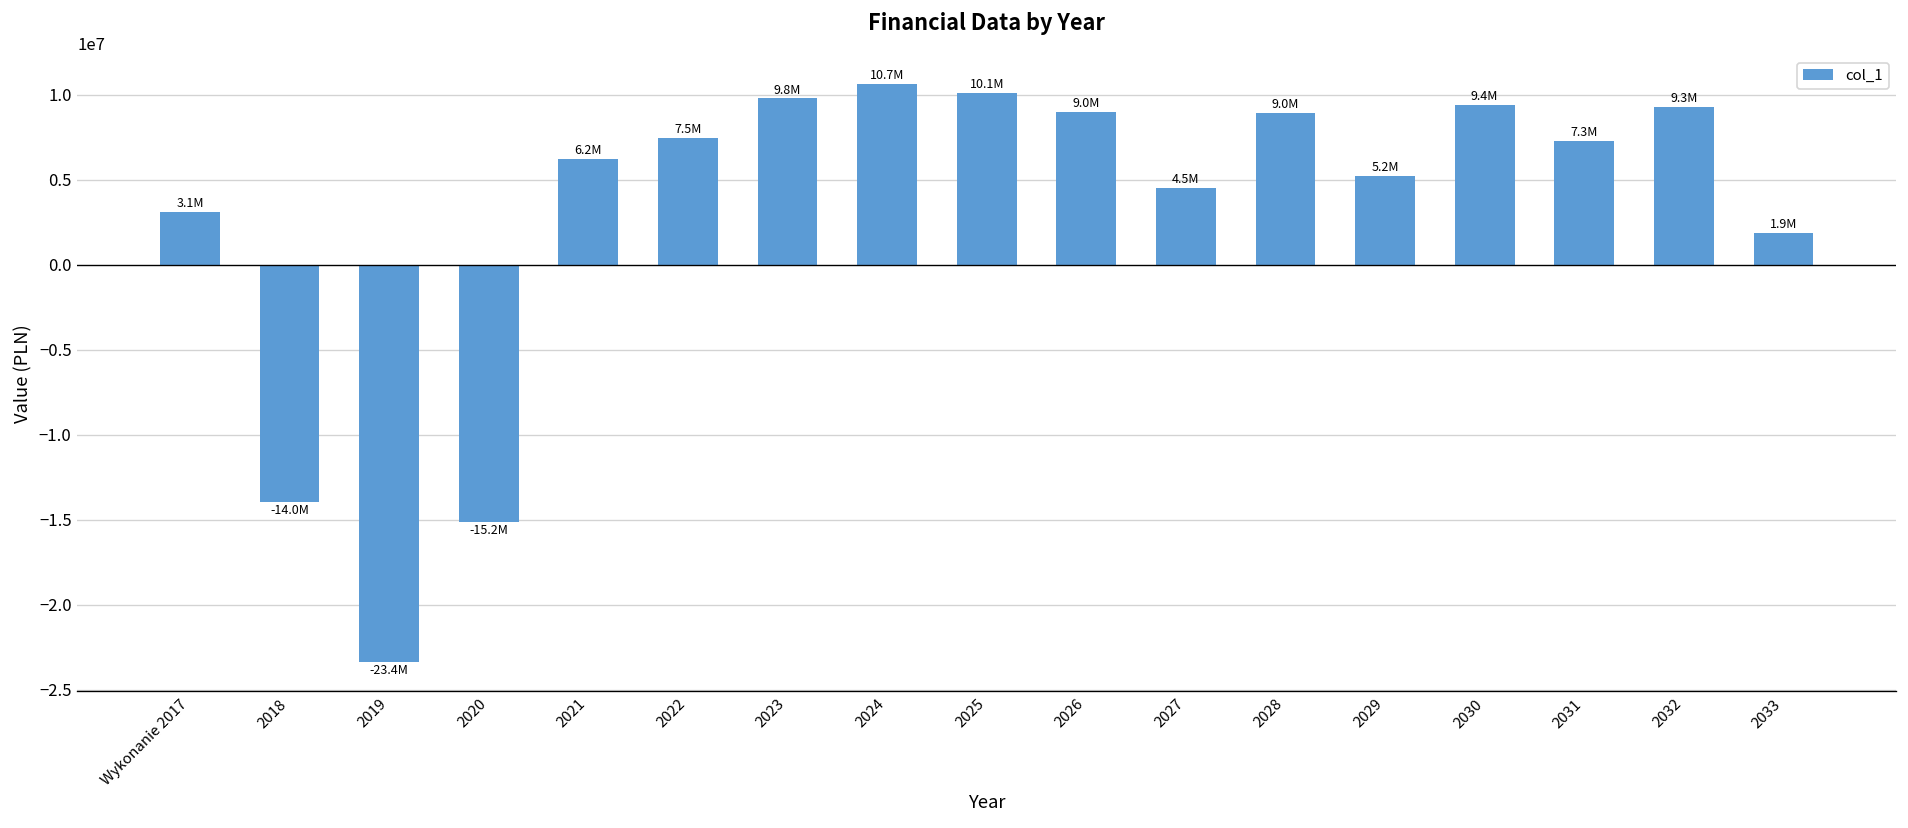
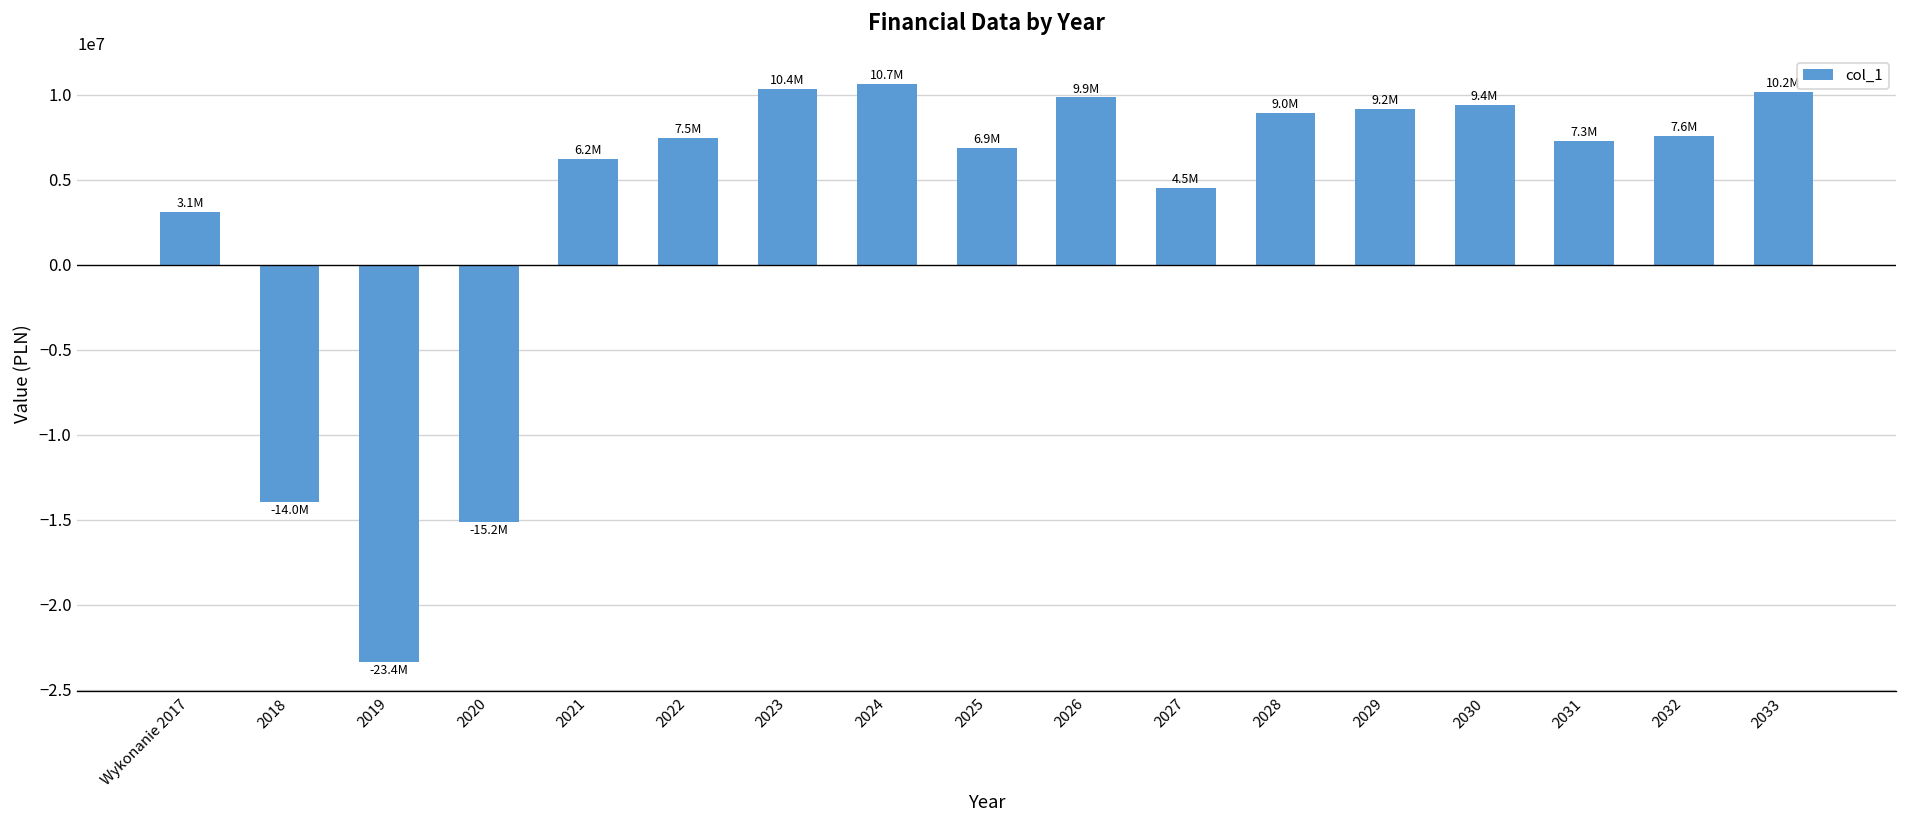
2023: 9.8M -> 10.4M
2025: 10.1M -> 6.9M
2026: 9.0M -> 9.9M
2029: 5.2M -> 9.2M
2032: 9.3M -> 7.6M
2033: 1900000 -> 10200000
